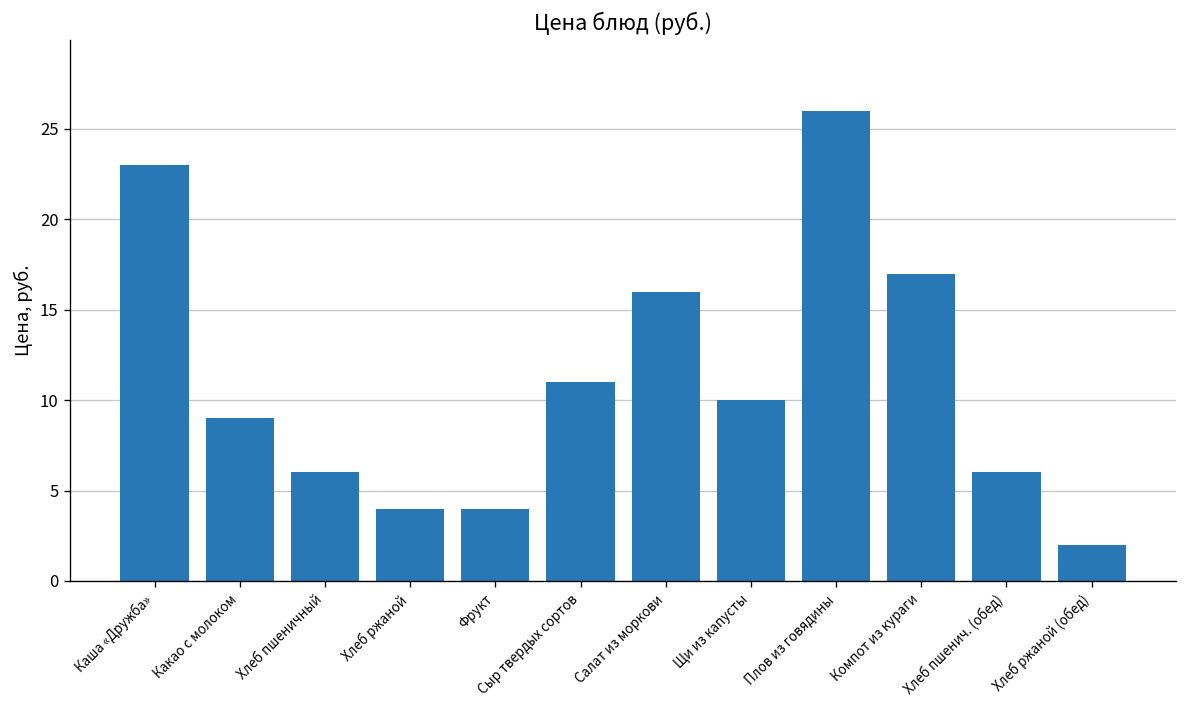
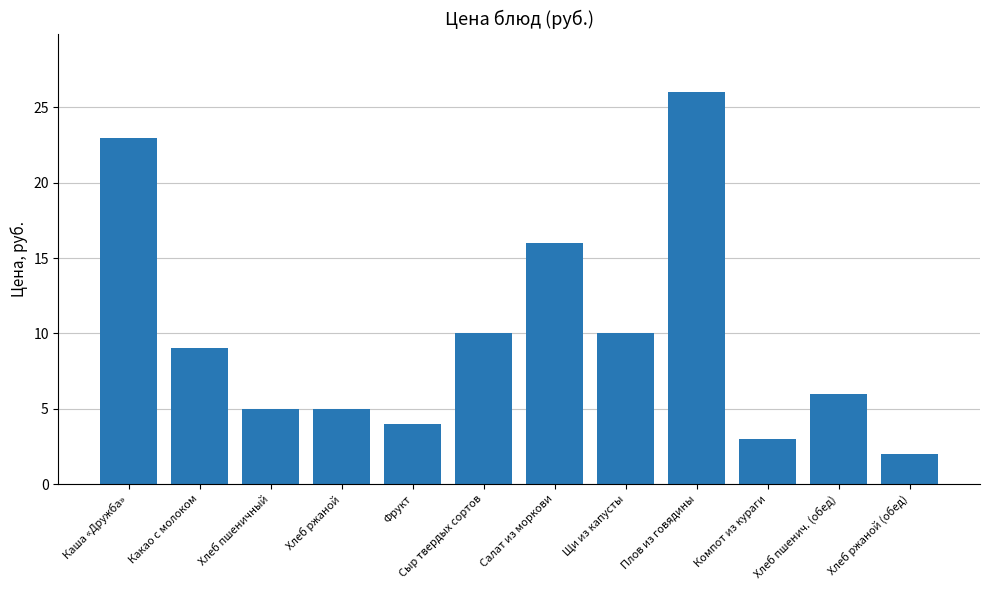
Хлеб пшеничный: 6 -> 5
Хлеб ржаной: 4 -> 5
Сыр твердых сортов: 11 -> 10
Компот из кураги: 17 -> 3
